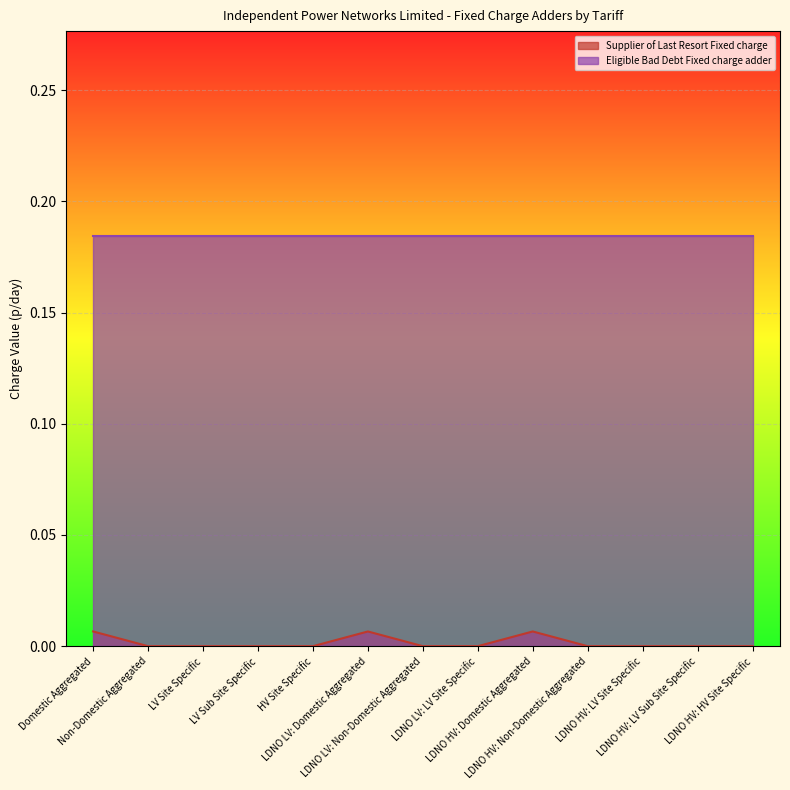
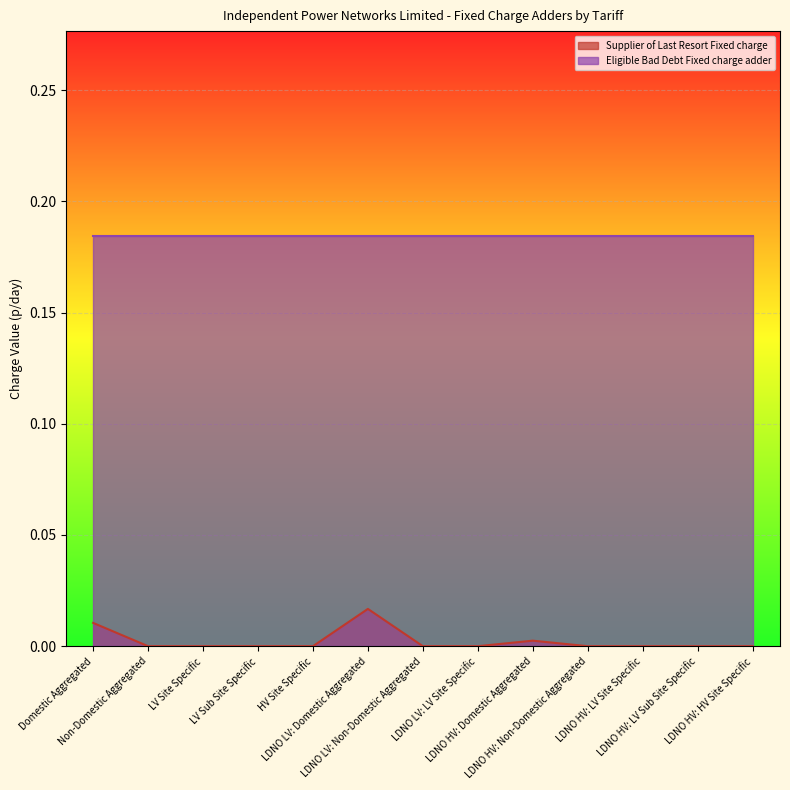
Supplier of Last Resort Fixed charge, Domestic Aggregated: 0.007 -> 0.010
Supplier of Last Resort Fixed charge, LDNO LV: Domestic Aggregated: 0.007 -> 0.017
Supplier of Last Resort Fixed charge, LDNO HV: Domestic Aggregated: 0.007 -> 0.002
